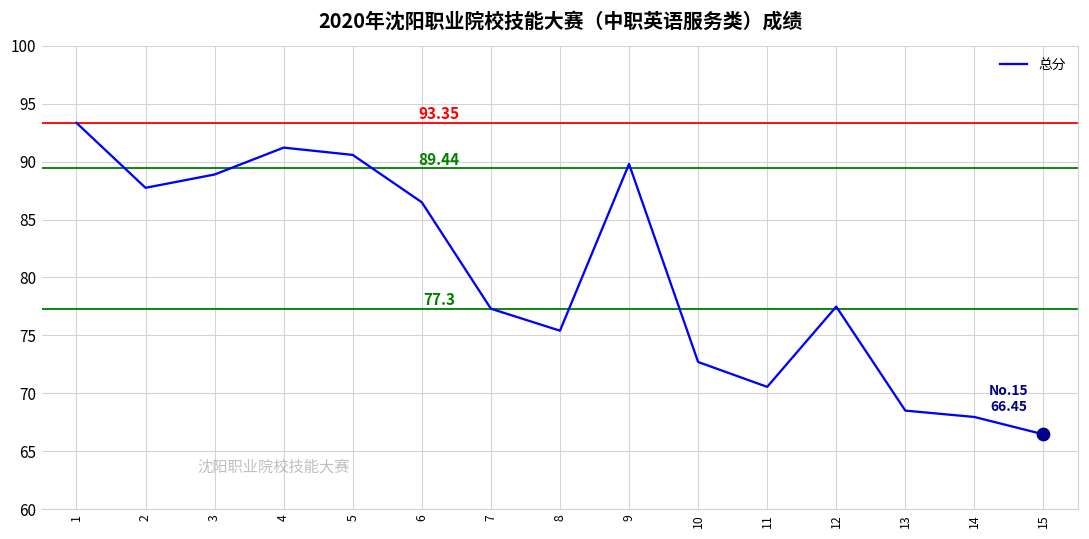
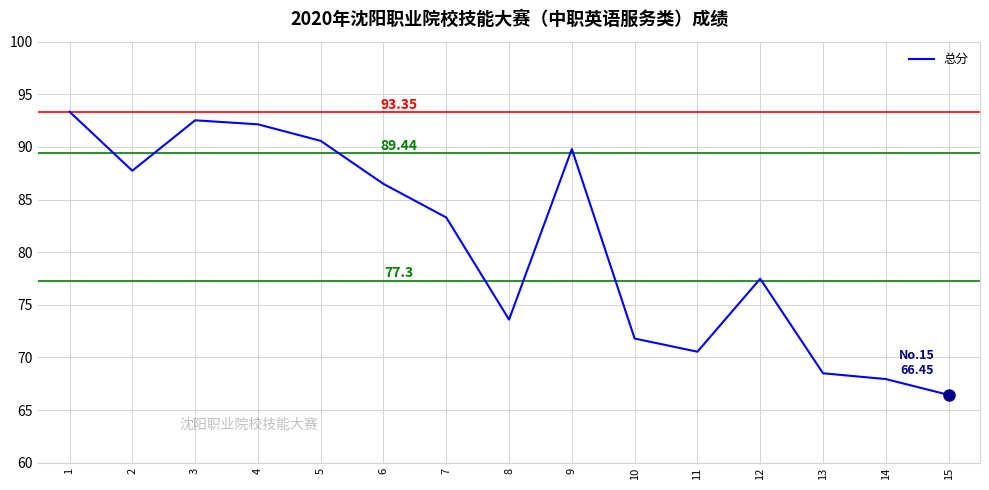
总分, 3: 88.9 -> 92.5
总分, 4: 91.2 -> 92.2
总分, 7: 77.3 -> 83.3
总分, 8: 75.4 -> 73.6
总分, 10: 72.7 -> 71.8
